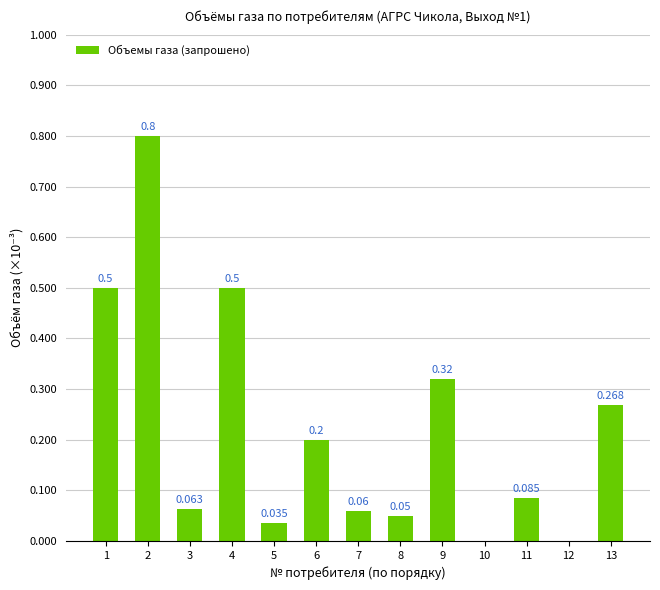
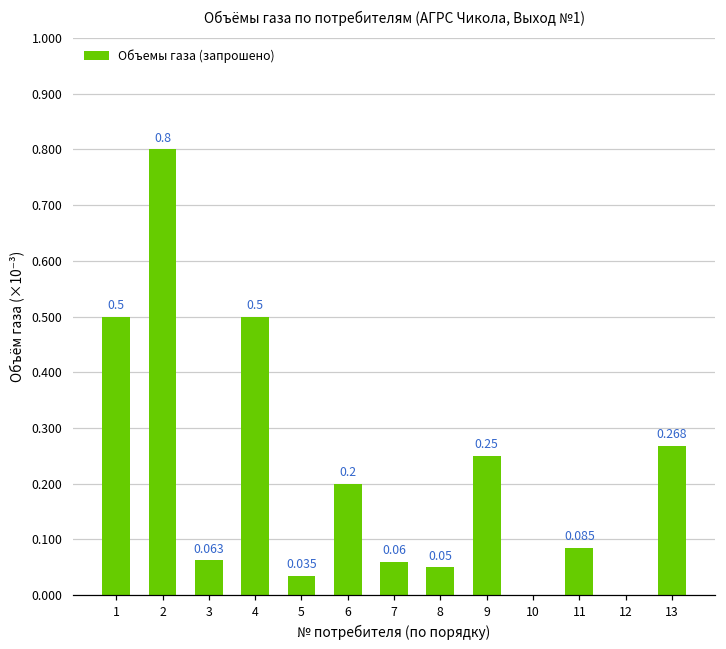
9: 0.32 -> 0.25
